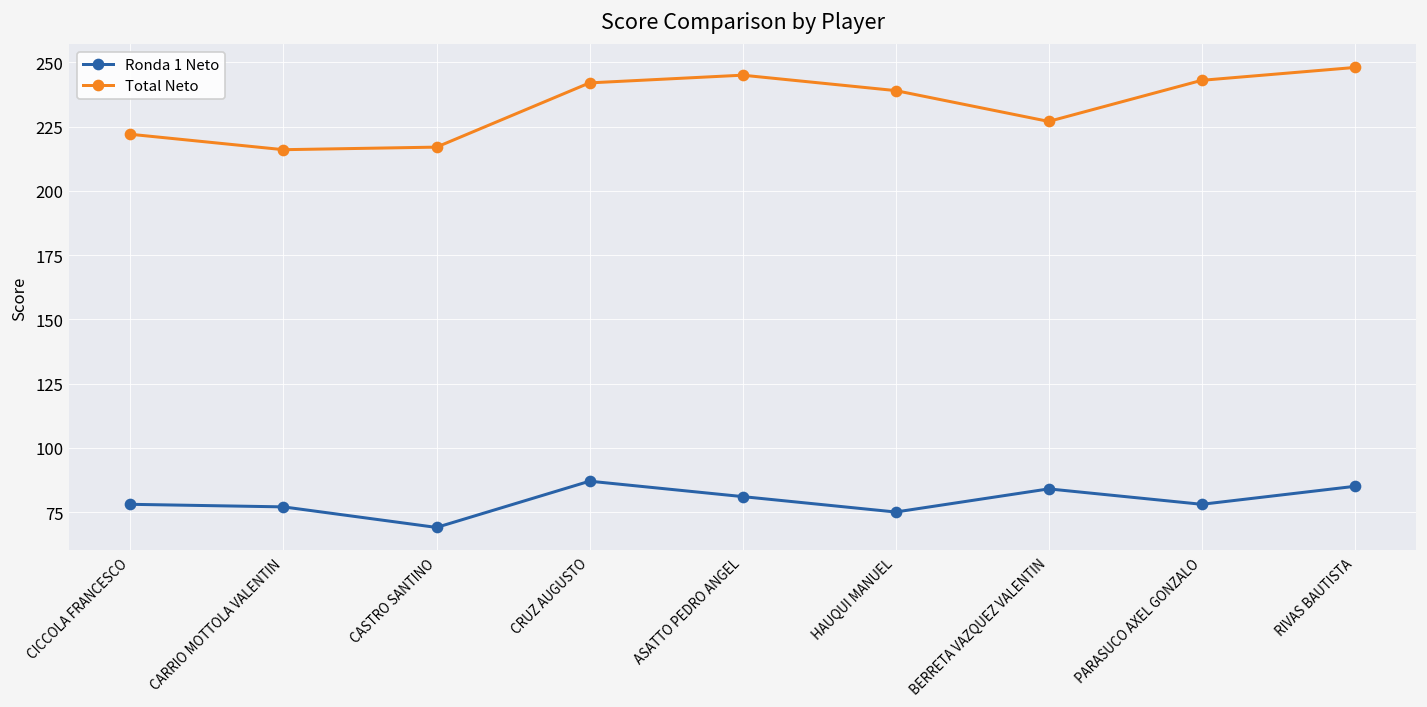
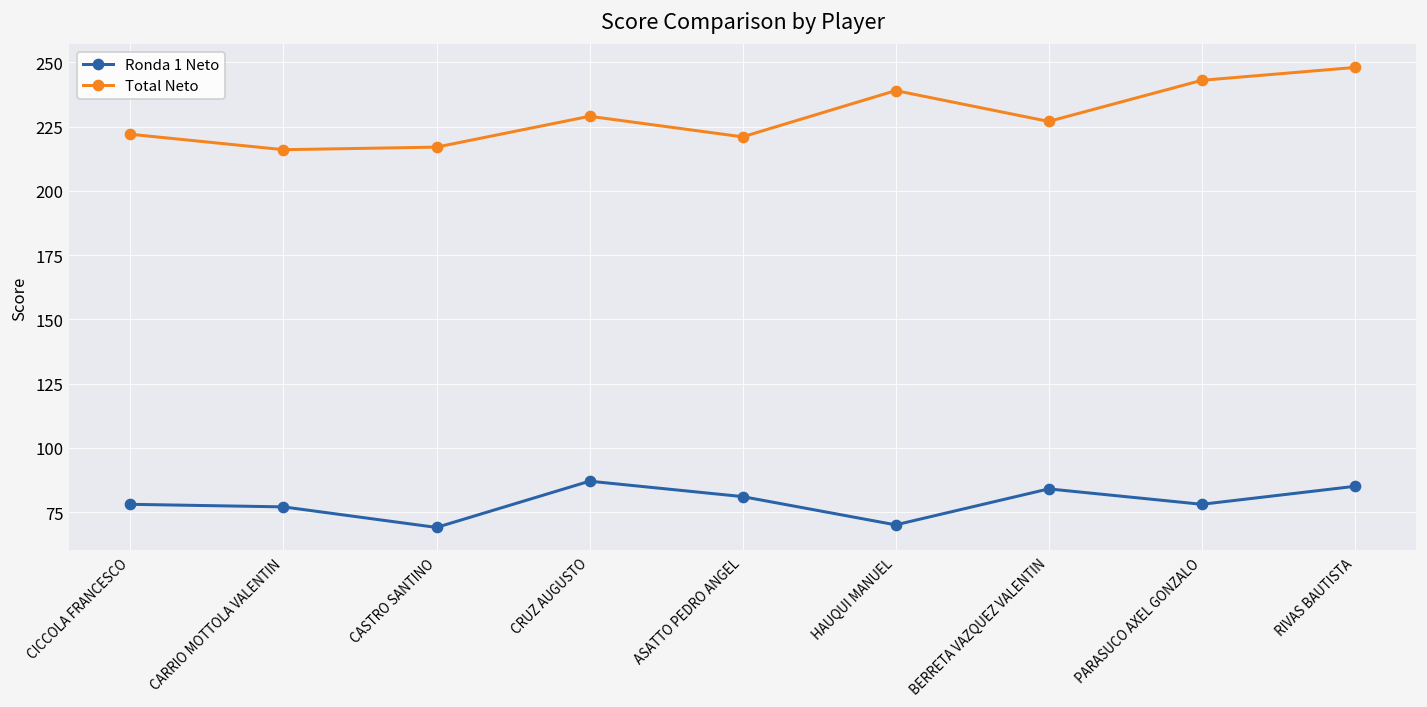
Total Neto, CRUZ AUGUSTO: 242 -> 229
Total Neto, ASATTO PEDRO ANGEL: 245 -> 221
Ronda 1 Neto, HAUQUI MANUEL: 75 -> 70
